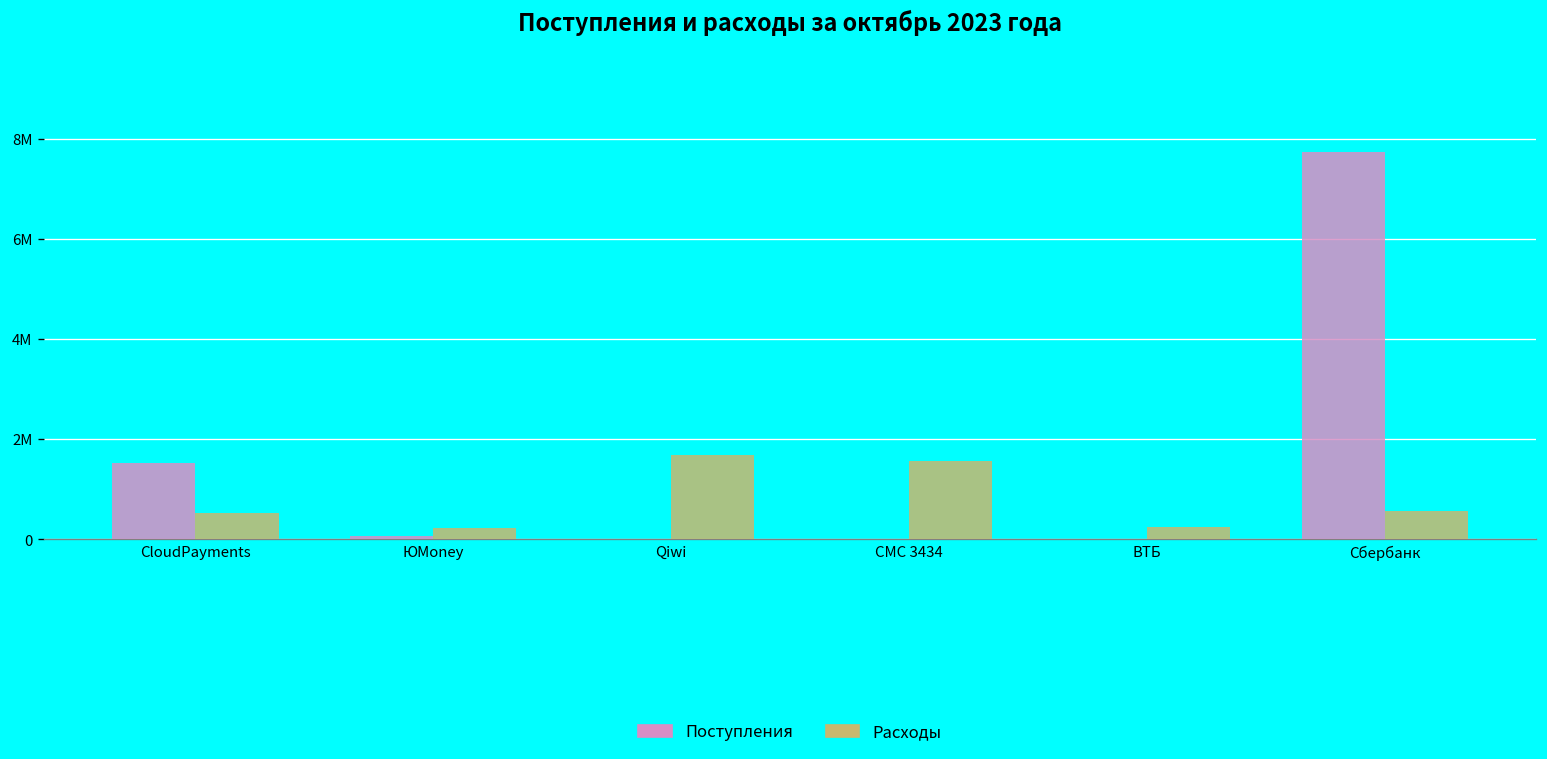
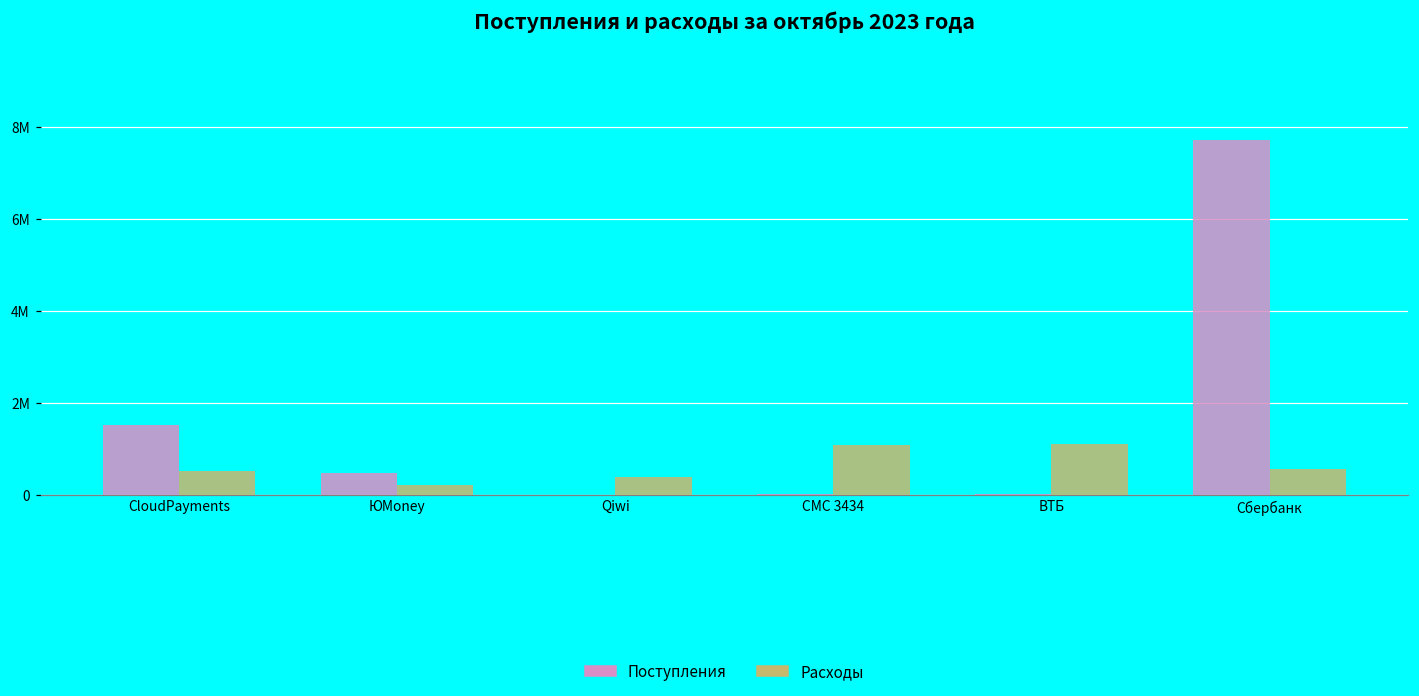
Поступления, ЮMoney: 100000 -> 500000
Расходы, Qiwi: 1700000 -> 400000
Расходы, СМС 3434: 1600000 -> 1100000
Расходы, ВТБ: 200000 -> 1100000
